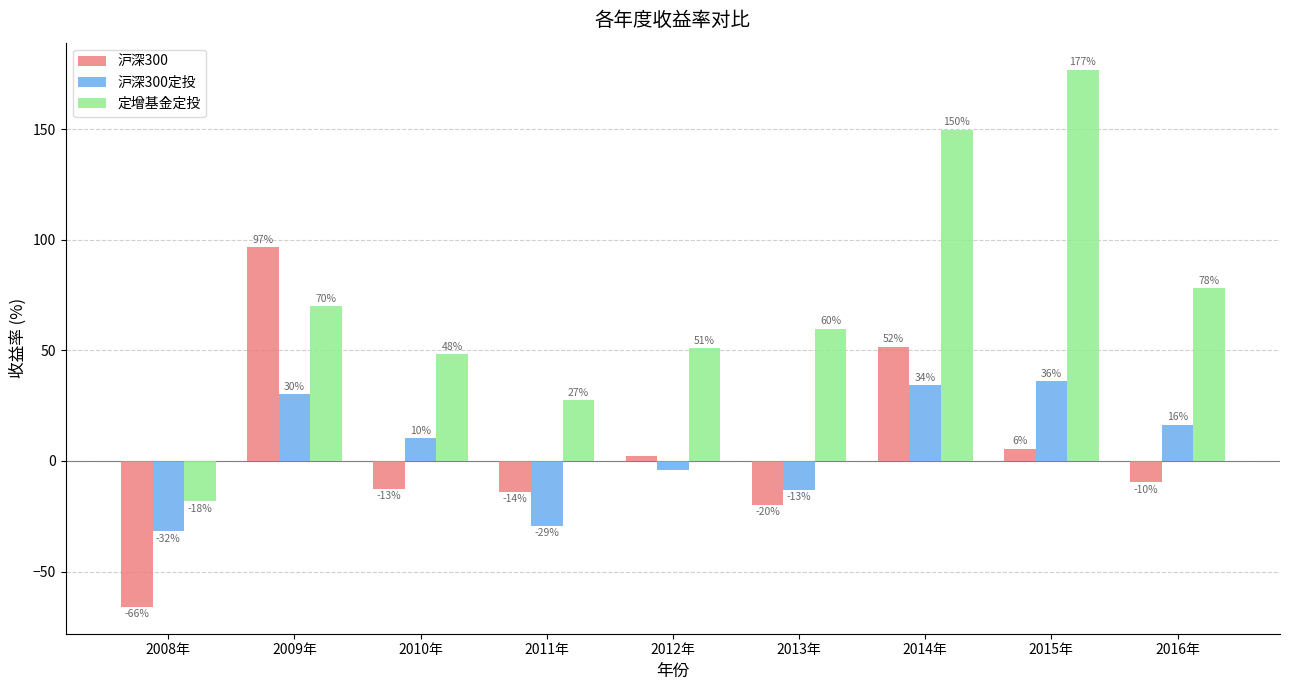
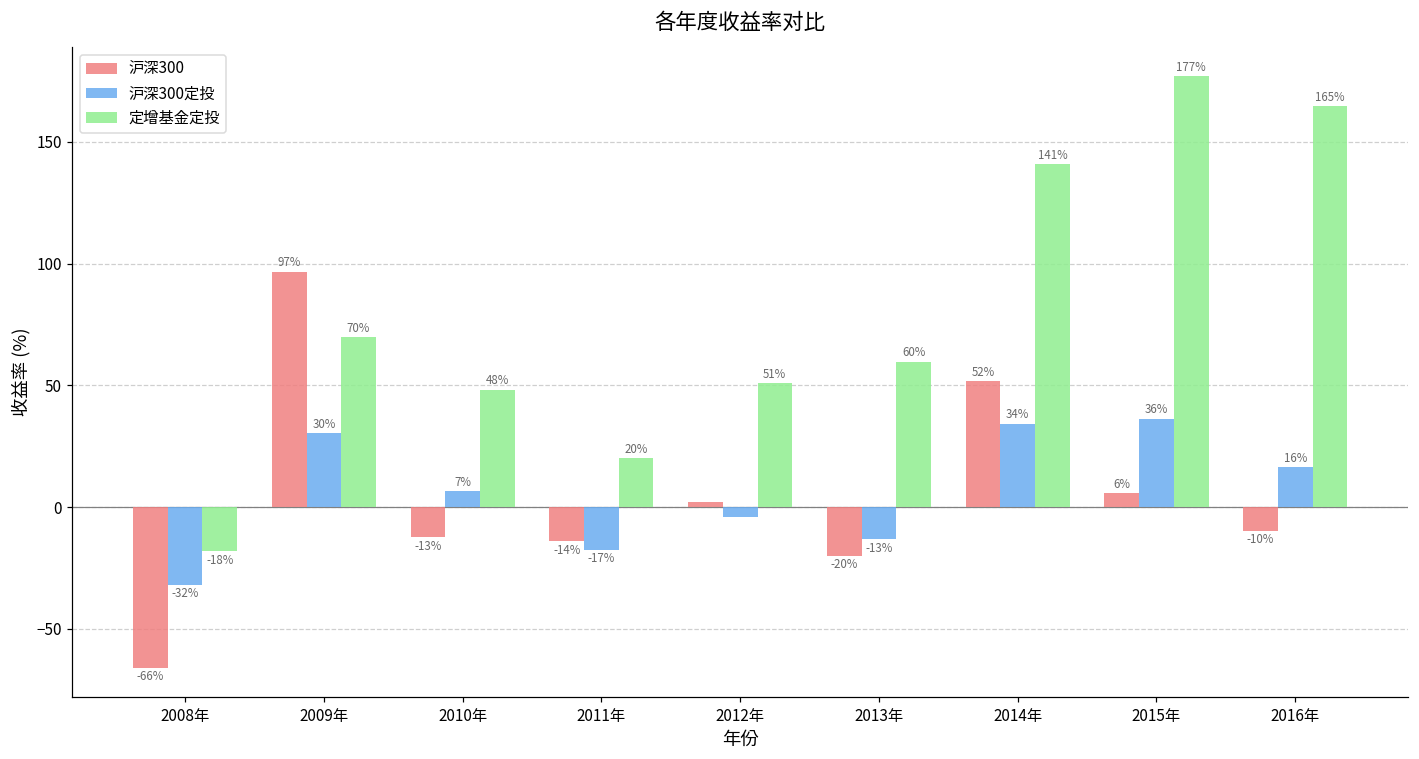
沪深300定投, 2010年: 10% -> 7%
沪深300定投, 2011年: -29% -> -17%
定增基金定投, 2011年: 27% -> 20%
定增基金定投, 2014年: 150% -> 141%
定增基金定投, 2016年: 78% -> 165%
